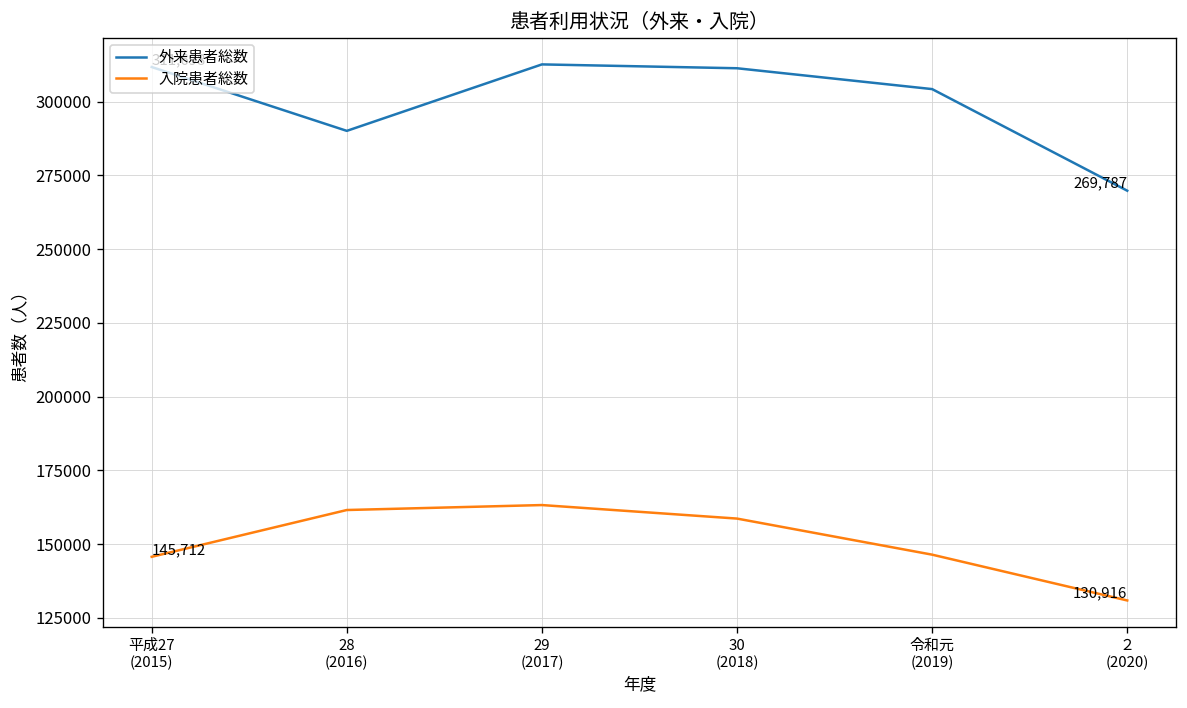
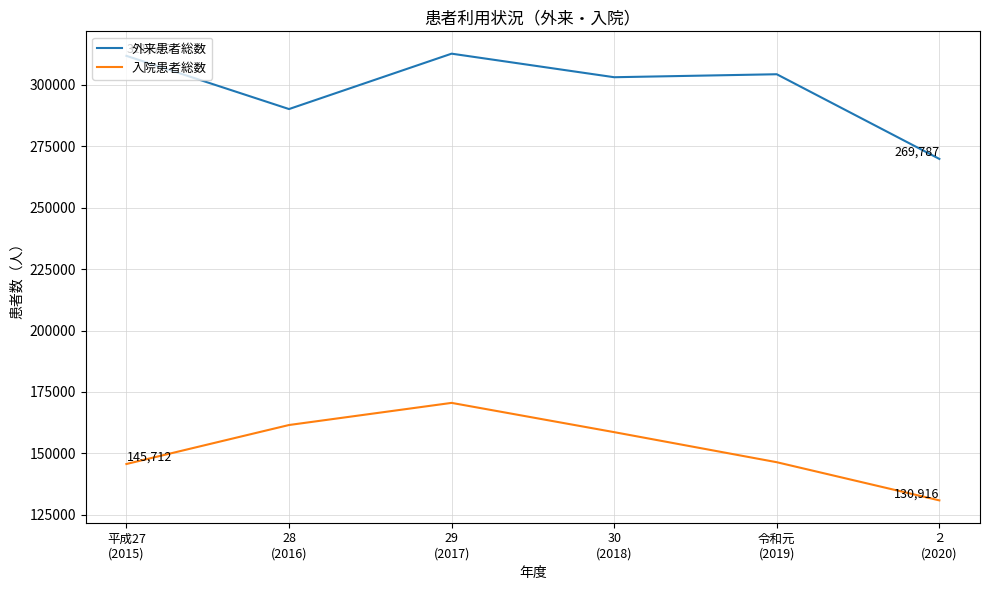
入院患者総数, 29 (2017): 163000 -> 171000
外来患者総数, 30 (2018): 311000 -> 303000
